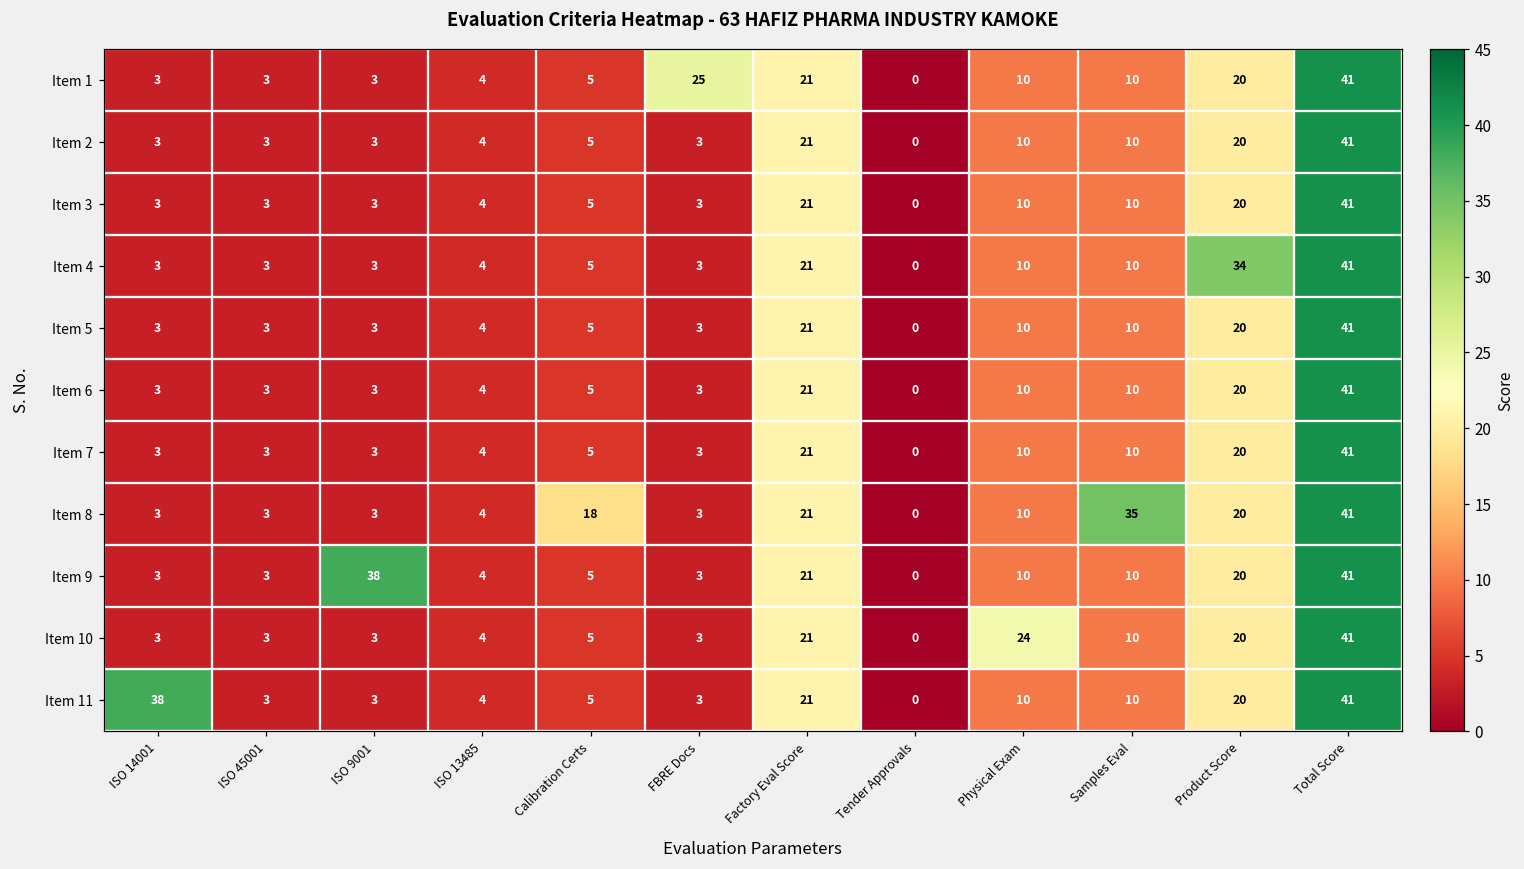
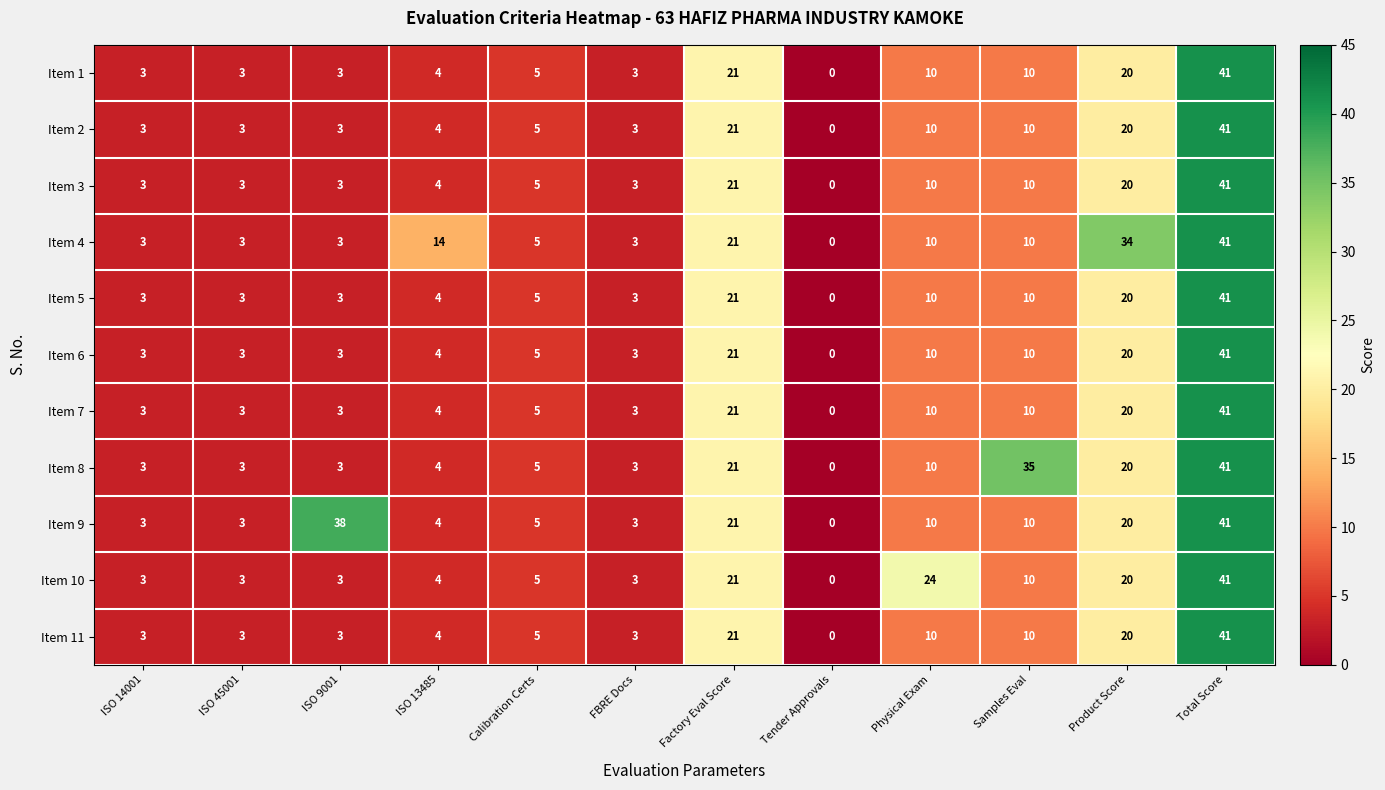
Item 1, FBRE Docs: 25 -> 3
Item 4, ISO 13485: 4 -> 14
Item 8, Calibration Certs: 18 -> 5
Item 11, ISO 14001: 38 -> 3
